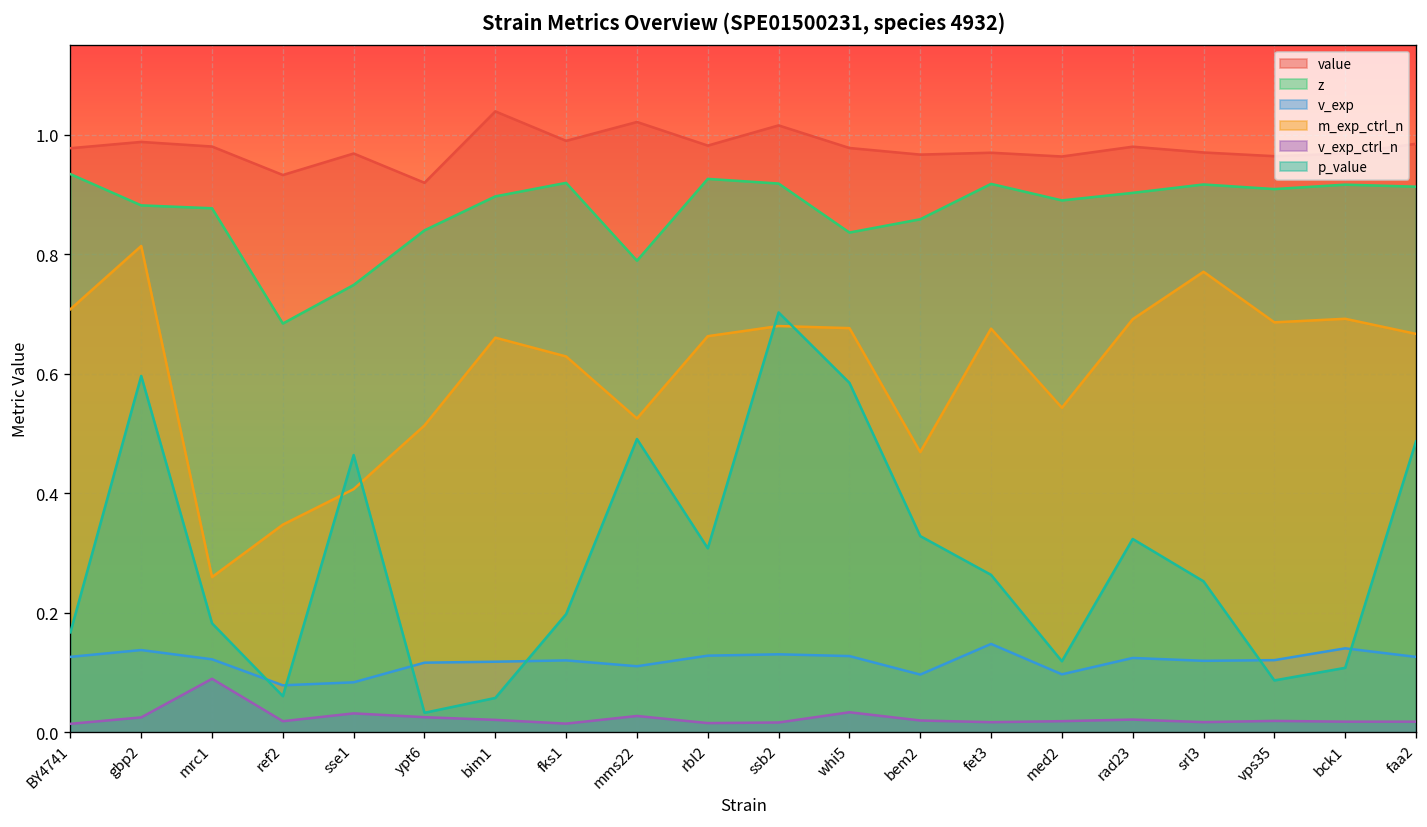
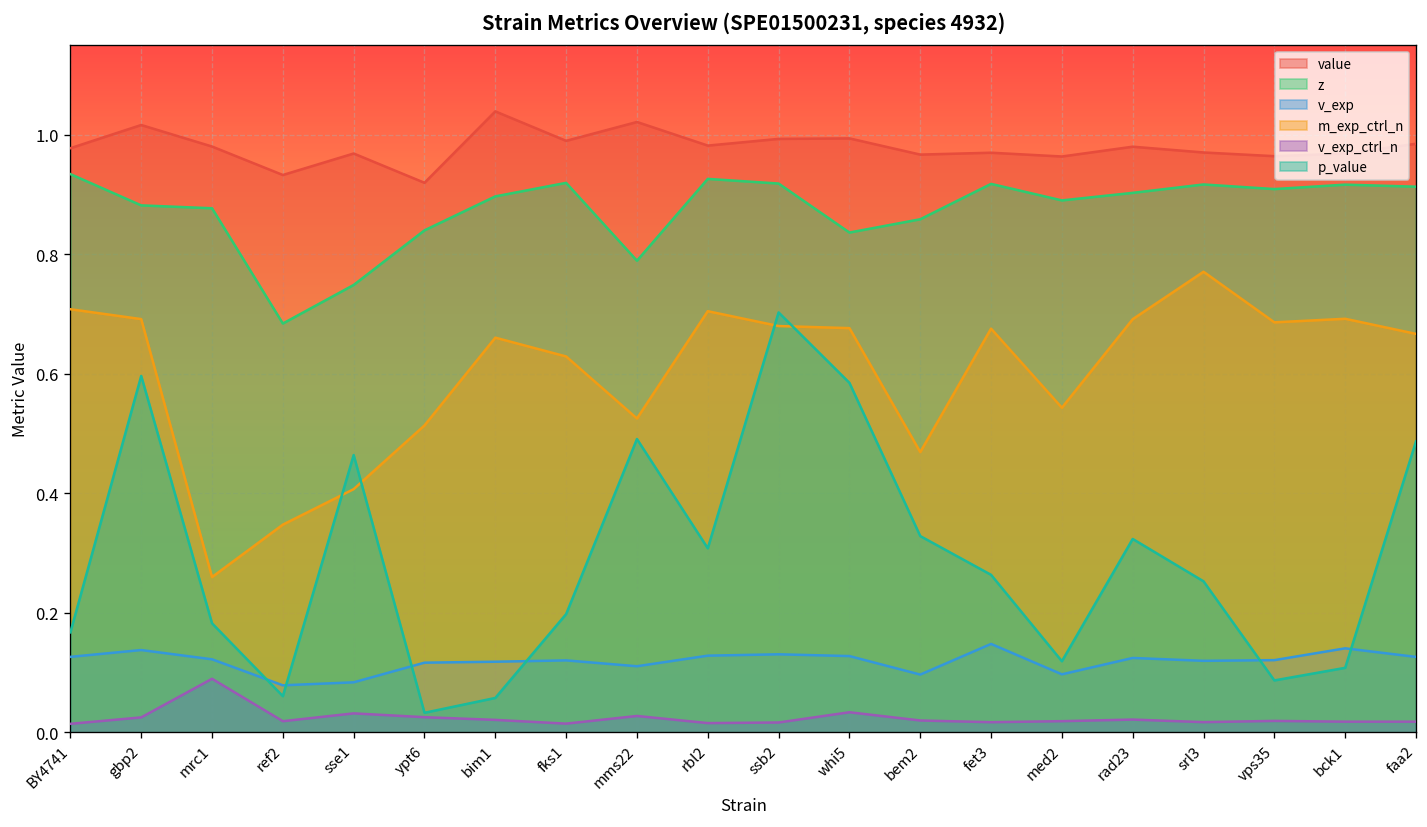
value, gbp2: 0.99 -> 1.02
m_exp_ctrl_n, gbp2: 0.81 -> 0.69
m_exp_ctrl_n, rbl2: 0.66 -> 0.70
value, ssb2: 1.02 -> 0.99
value, whi5: 0.98 -> 0.99
